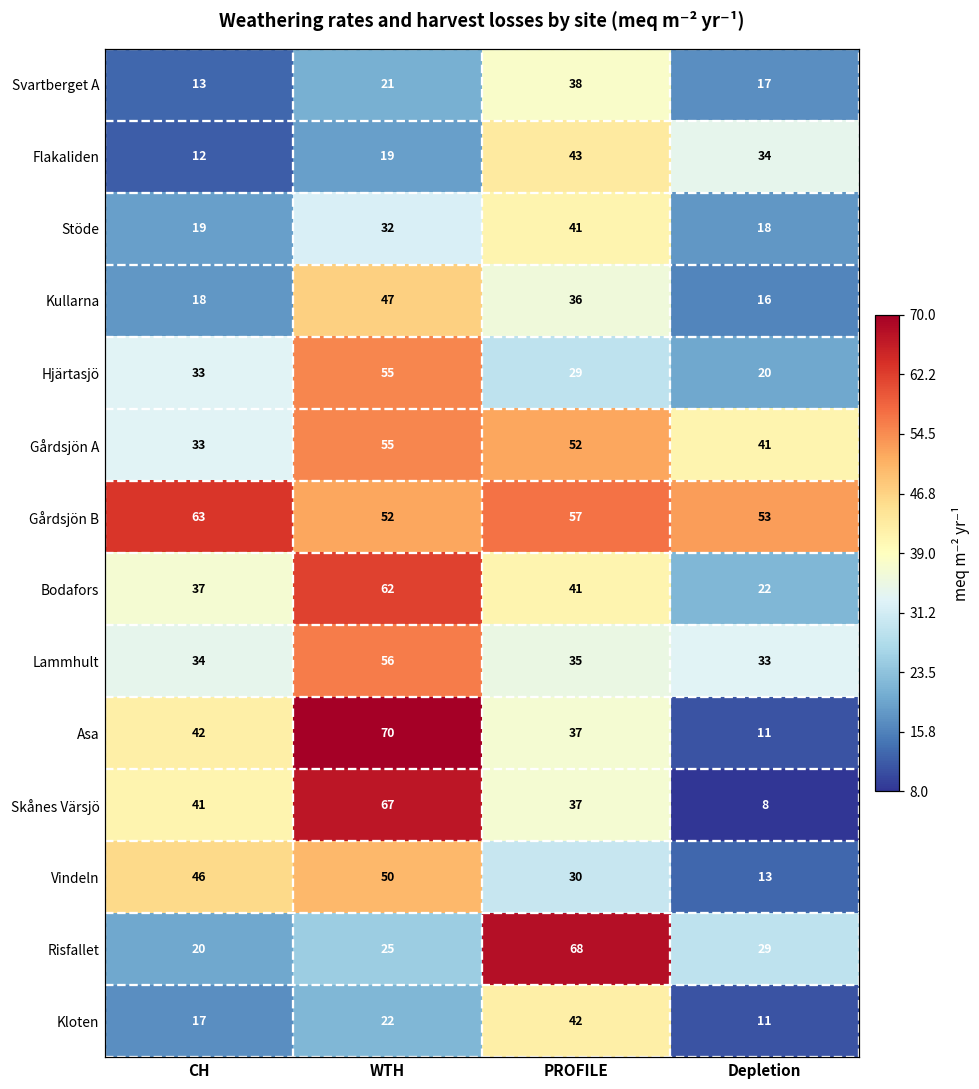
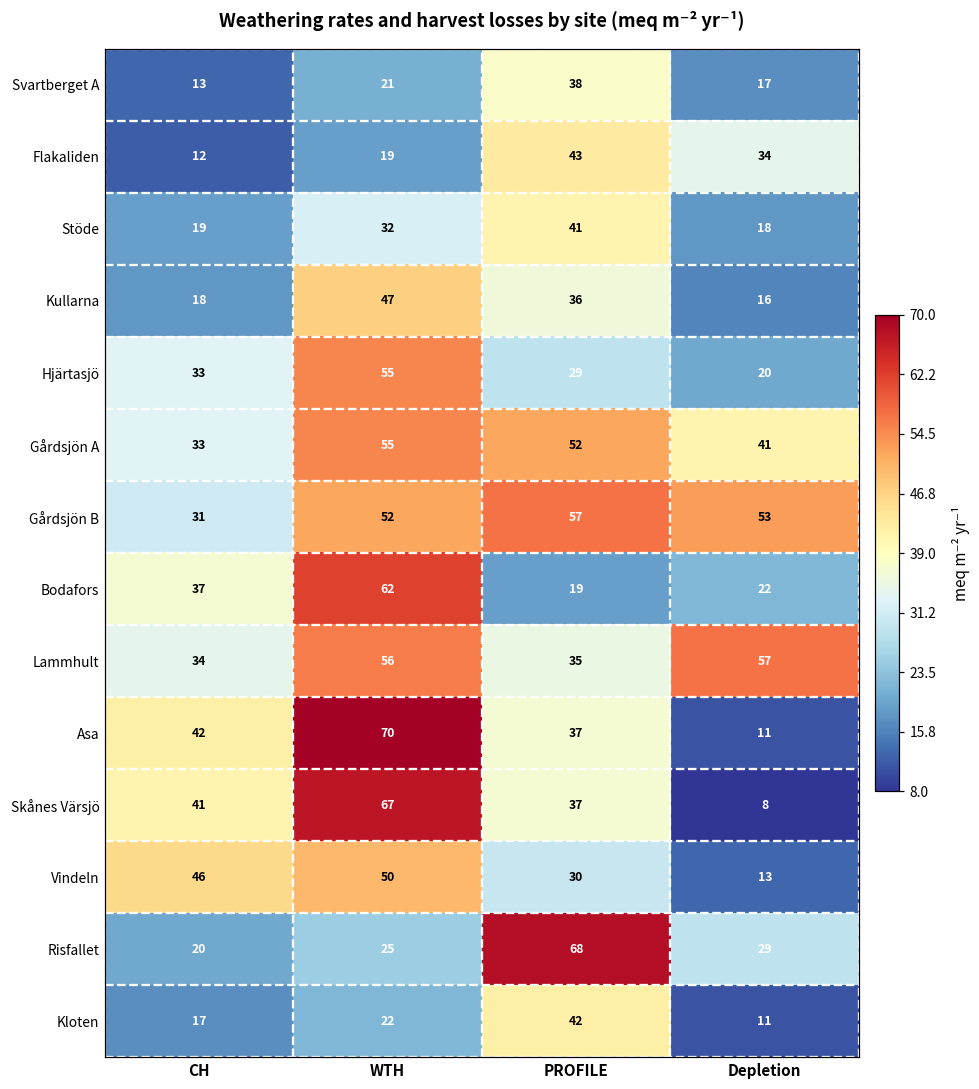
Gårdsjön B, CH: 63 -> 31
Bodafors, PROFILE: 41 -> 19
Lammhult, Depletion: 33 -> 57
